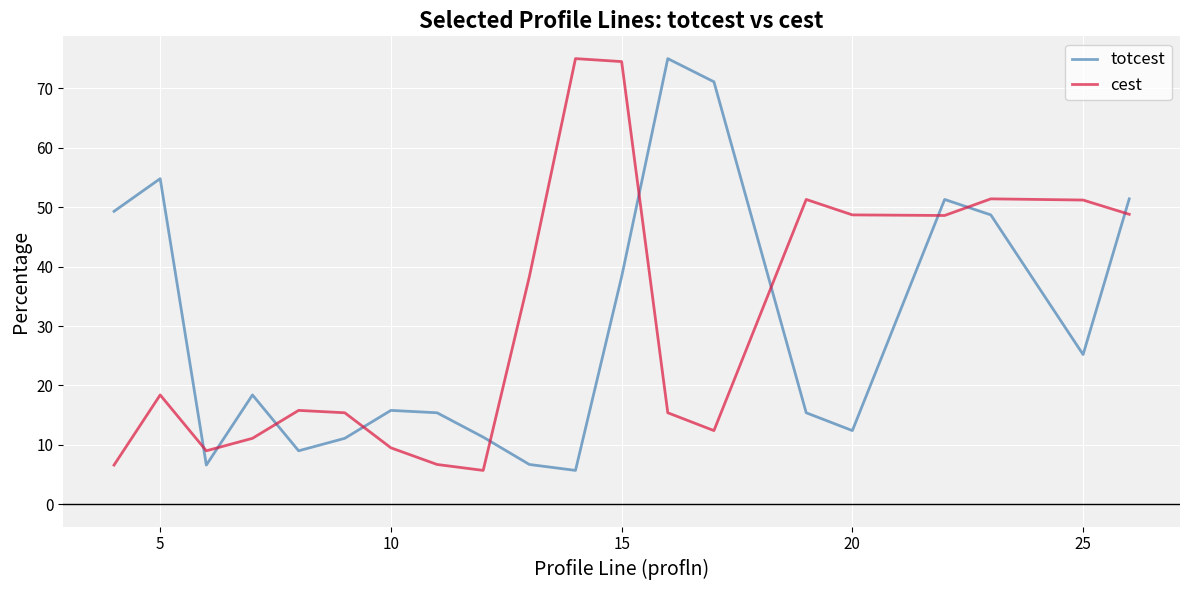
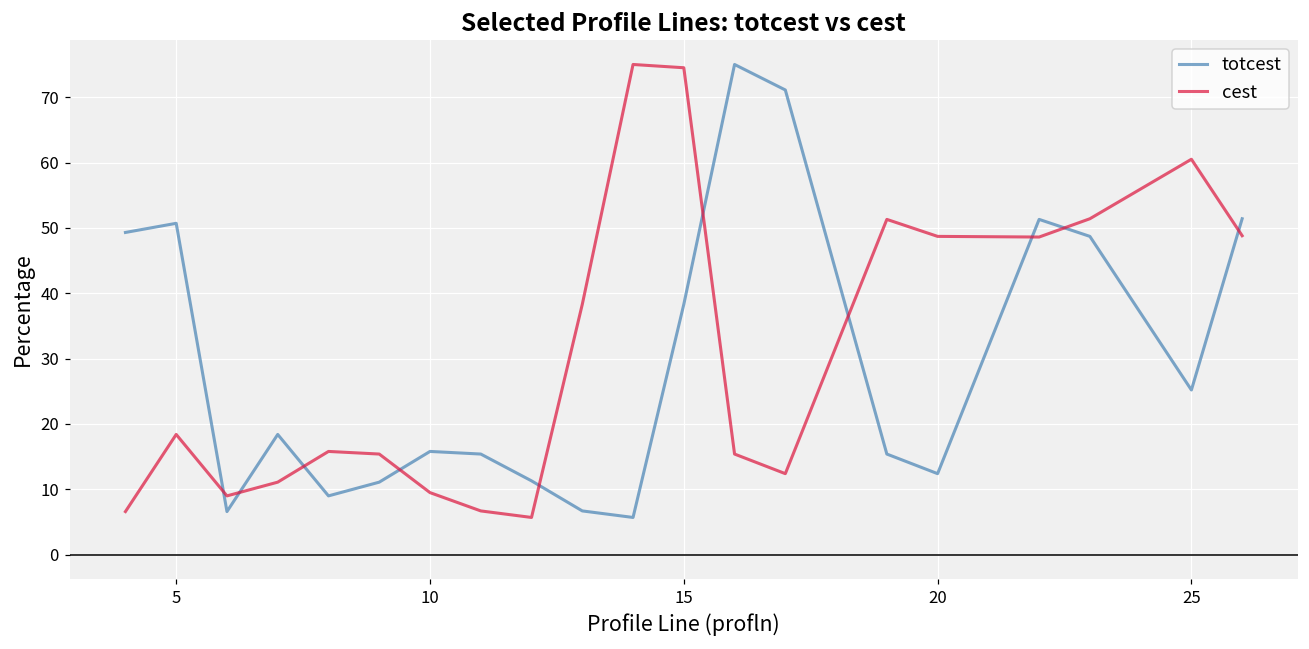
totcest, 5: 55 -> 51
cest, 25: 51 -> 61
